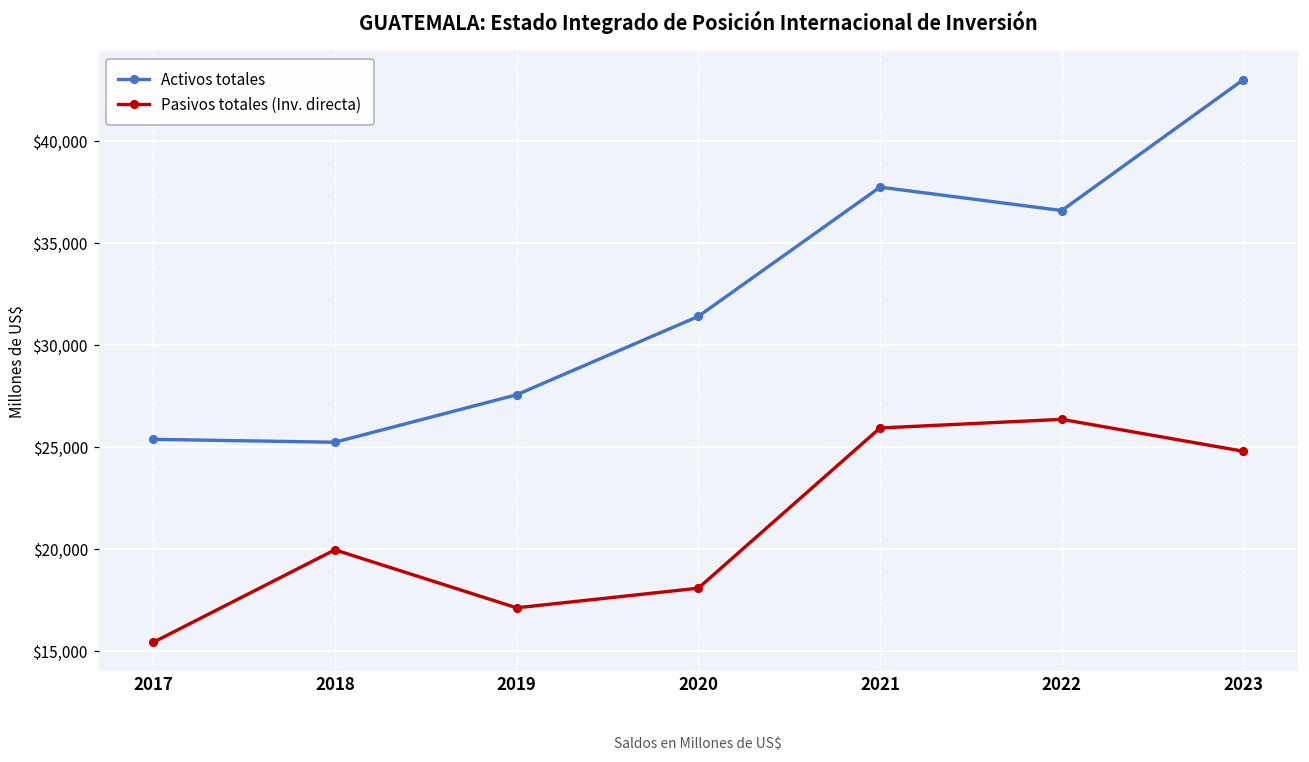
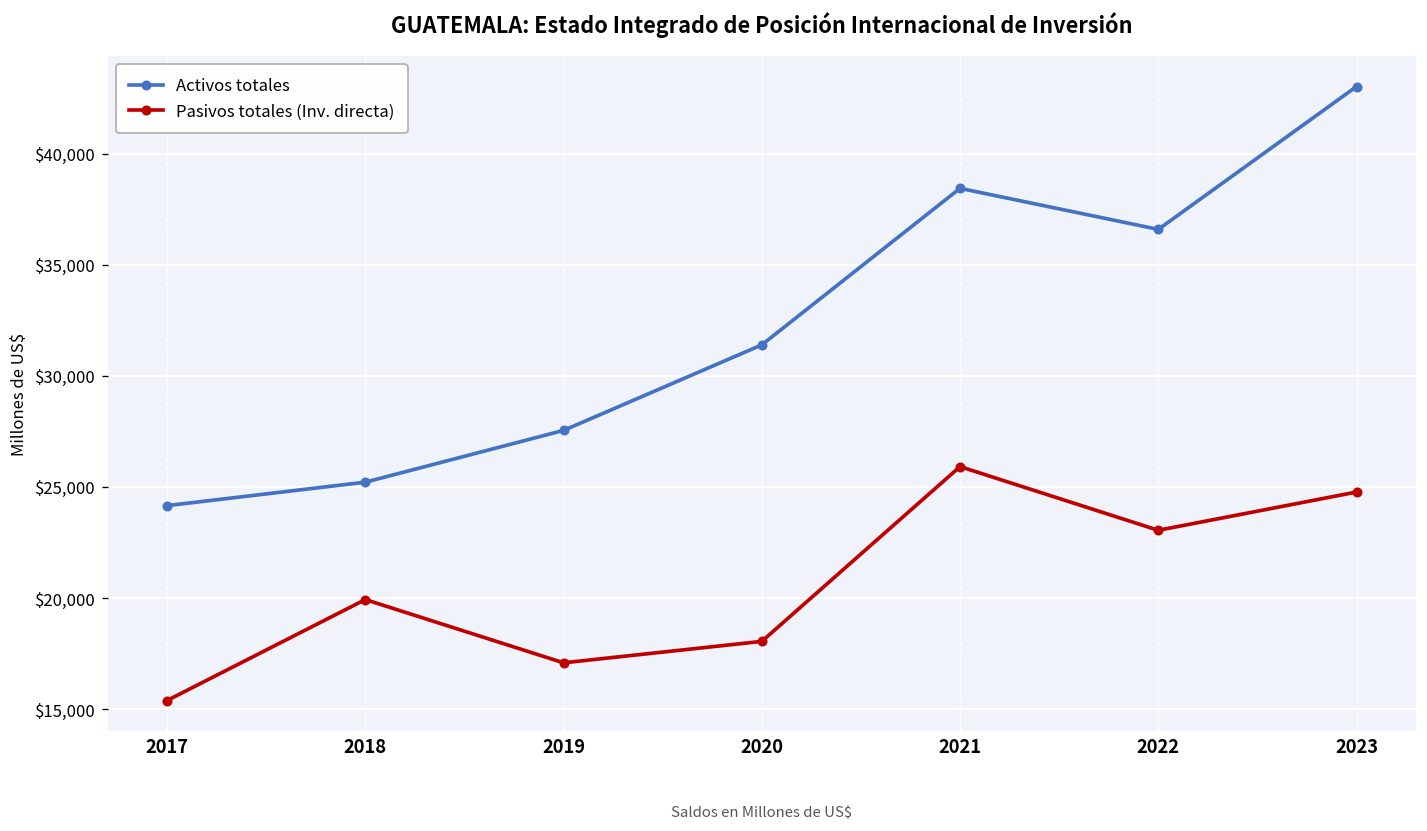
Activos totales, 2017: $25,400 -> $24,200
Activos totales, 2021: $37,700 -> $38,400
Pasivos totales (Inv. directa), 2022: $26,300 -> $23,100
